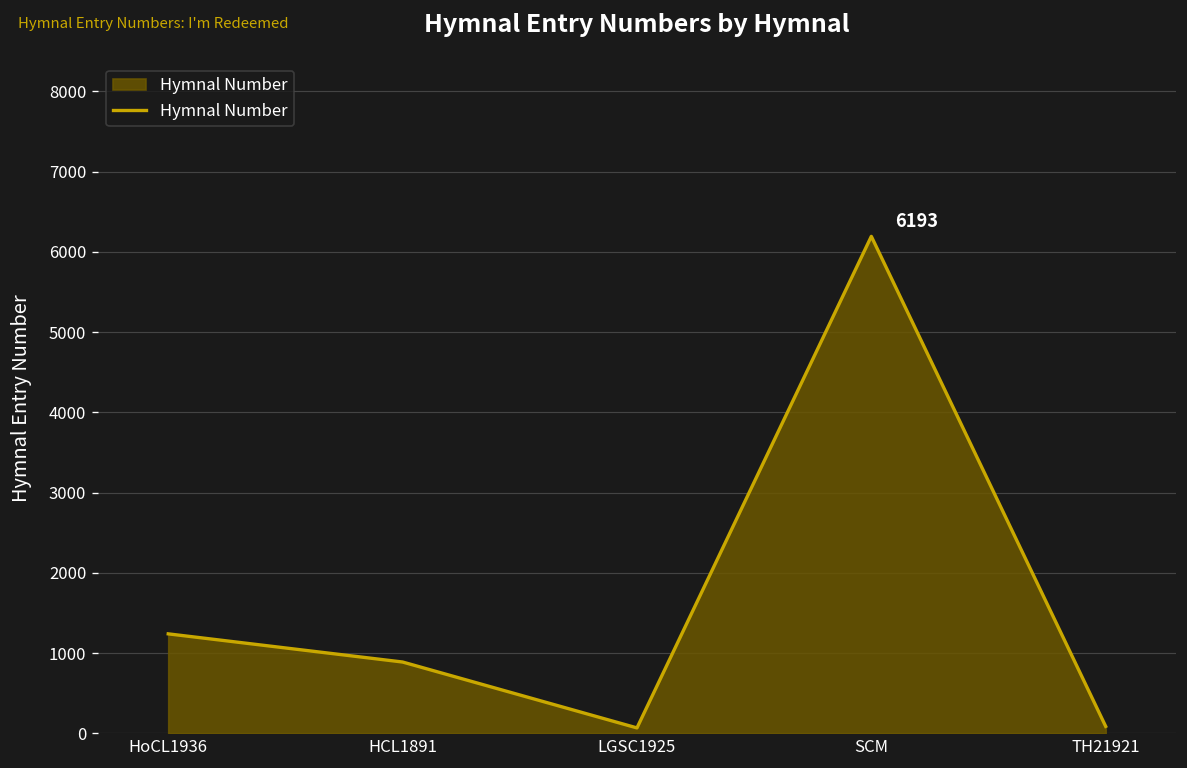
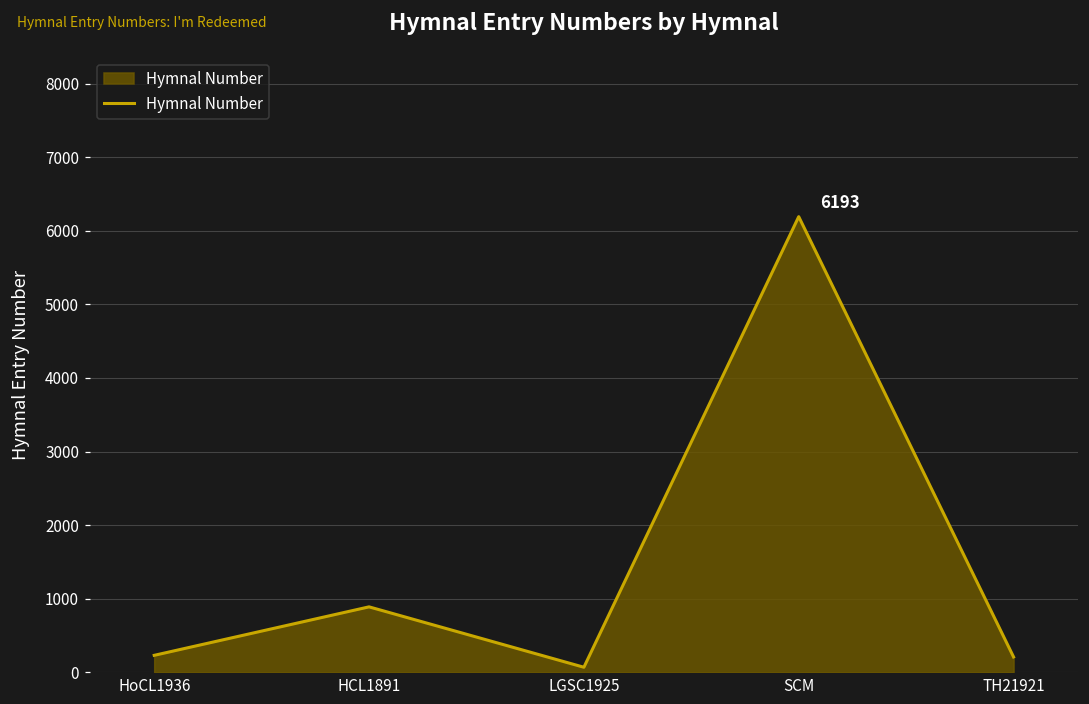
HoCL1936: 1200 -> 200
TH21921: 100 -> 200
